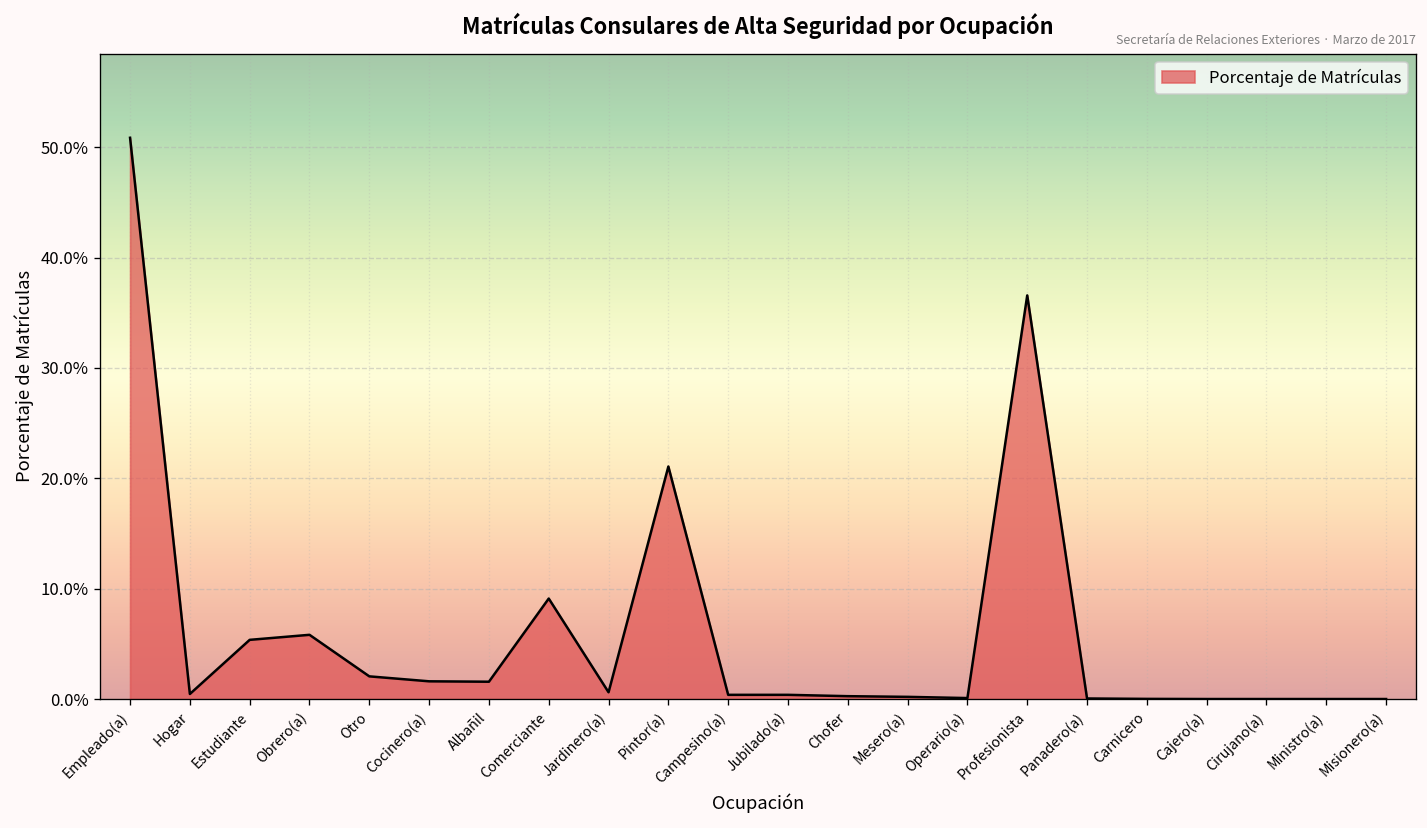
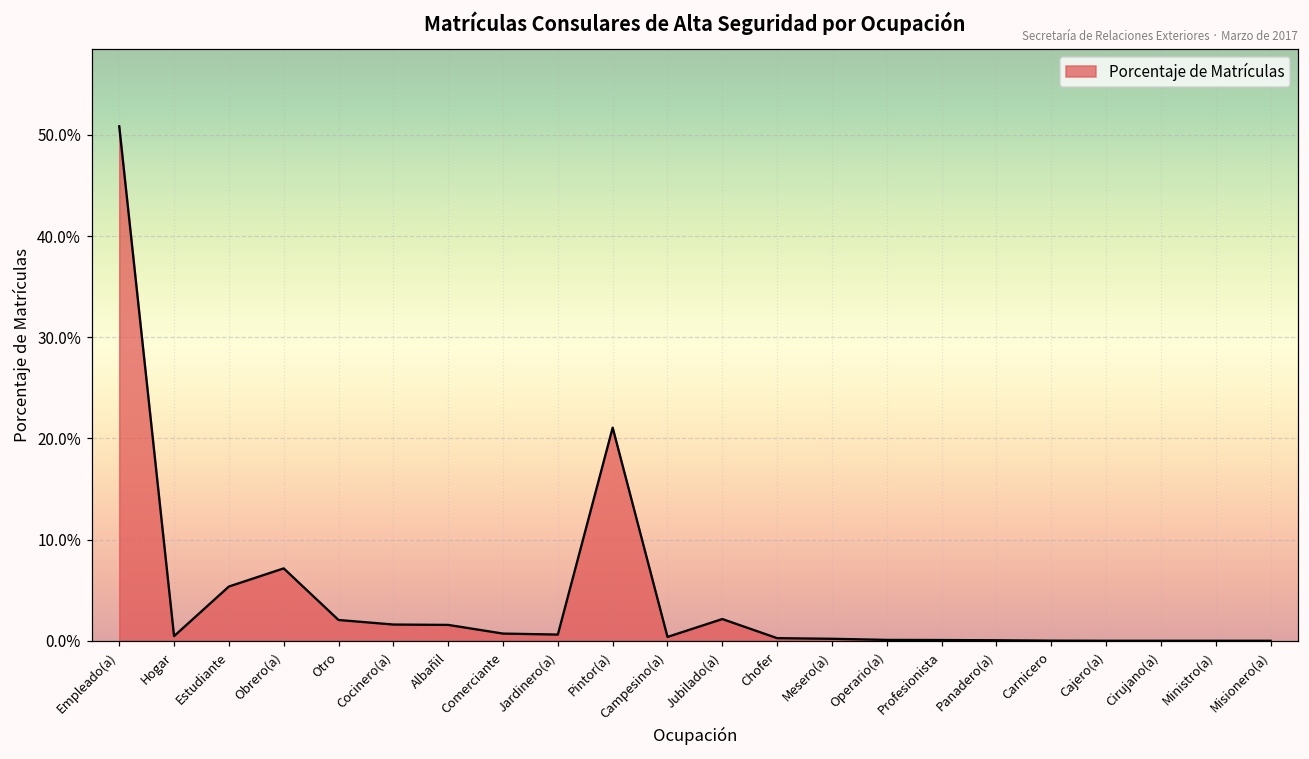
Obrero(a): 6% -> 7%
Comerciante: 9% -> 1%
Jubilado(a): 0% -> 2%
Profesionista: 37% -> 0%
